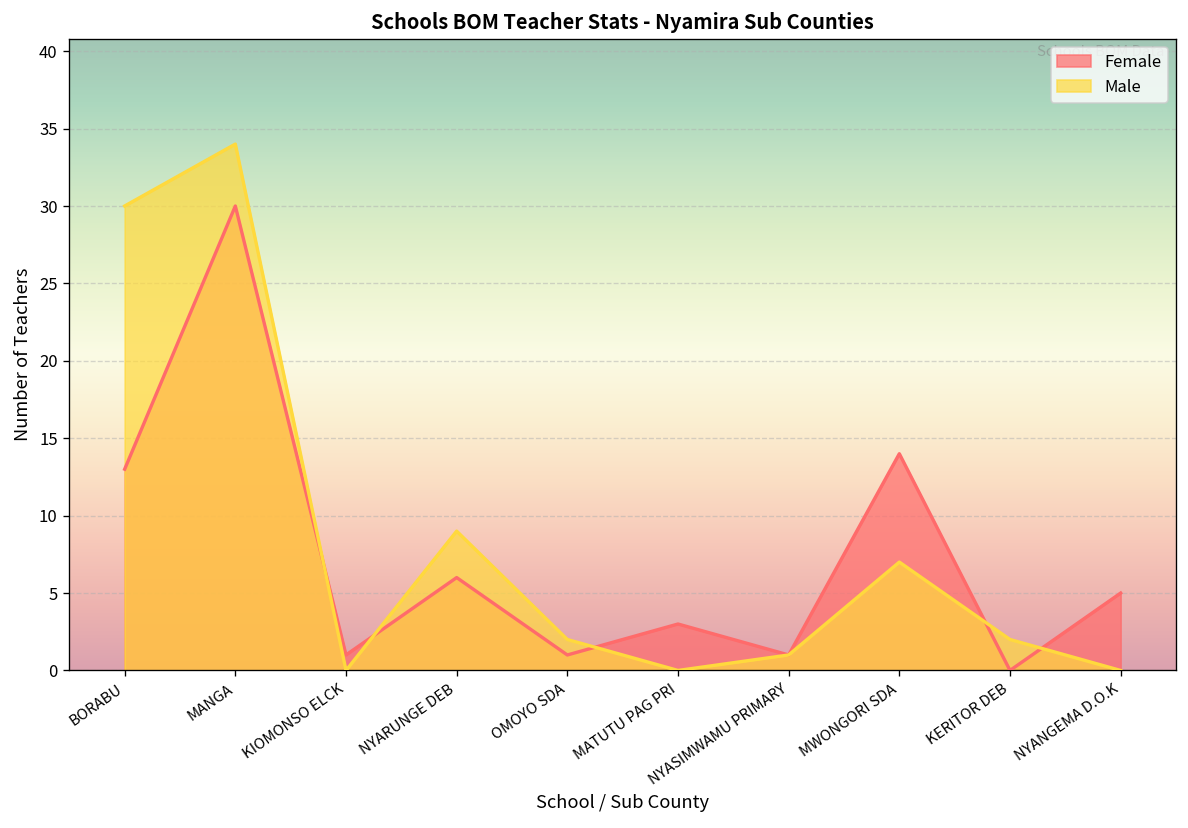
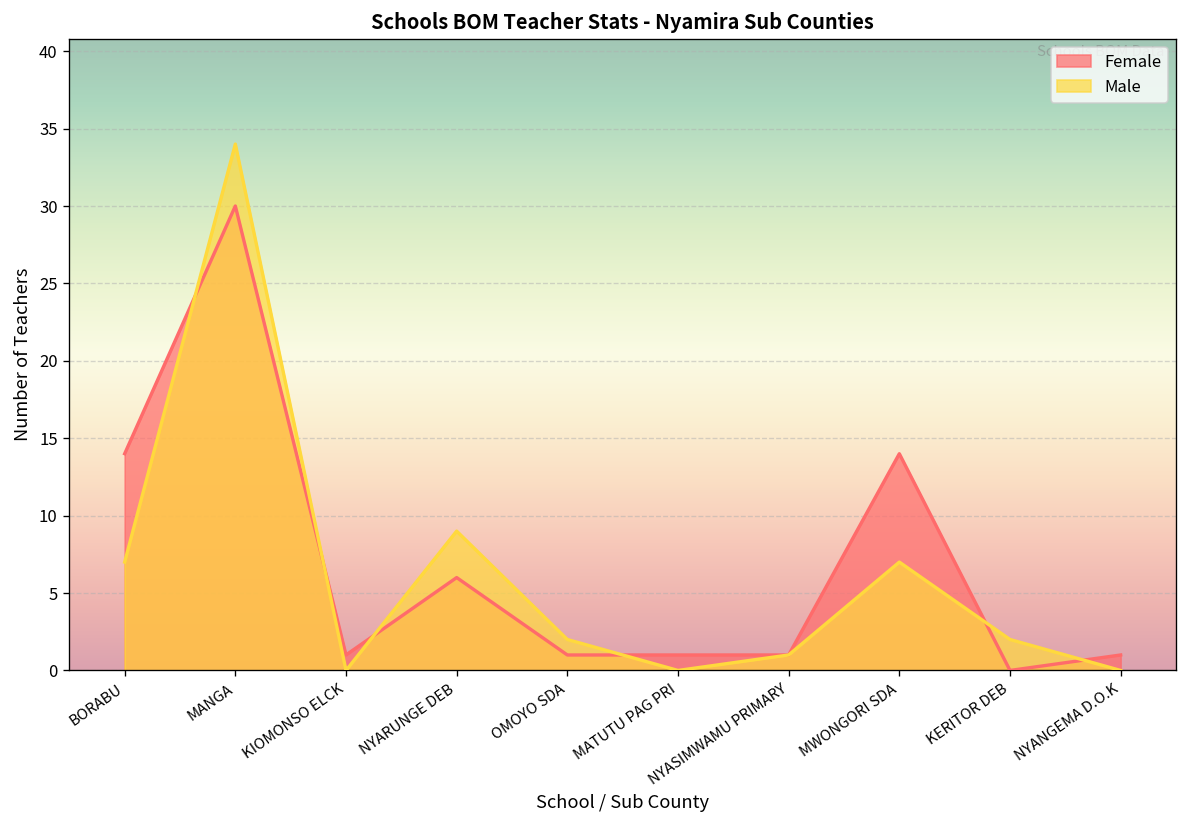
Female, BORABU: 13 -> 14
Male, BORABU: 30 -> 7
Female, MATUTU PAG PRI: 3 -> 1
Female, NYANGEMA D.O.K: 5 -> 1
